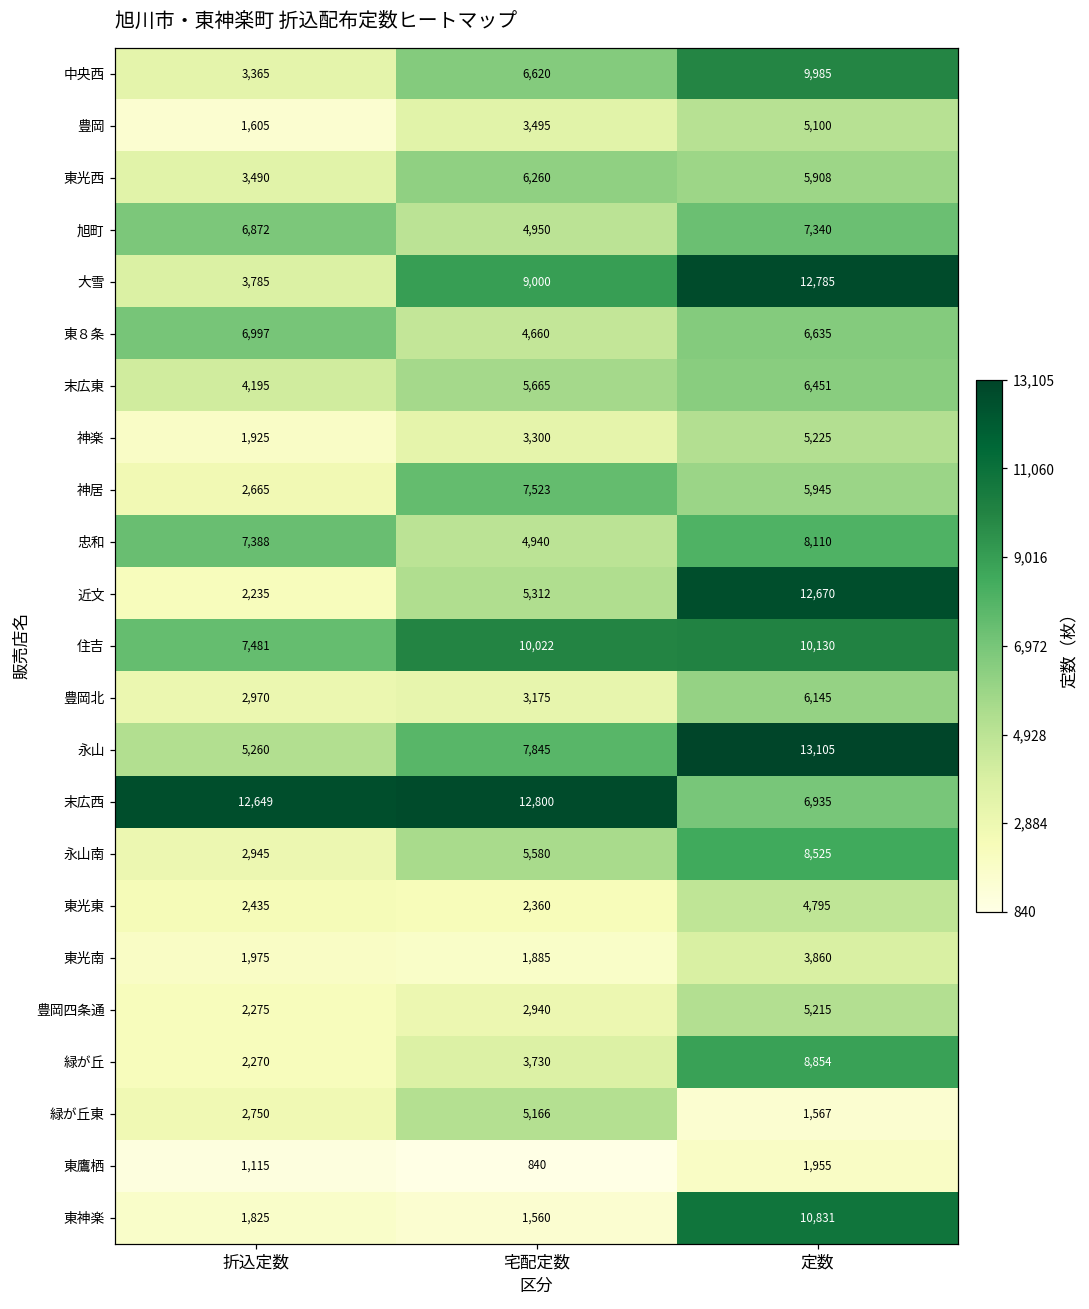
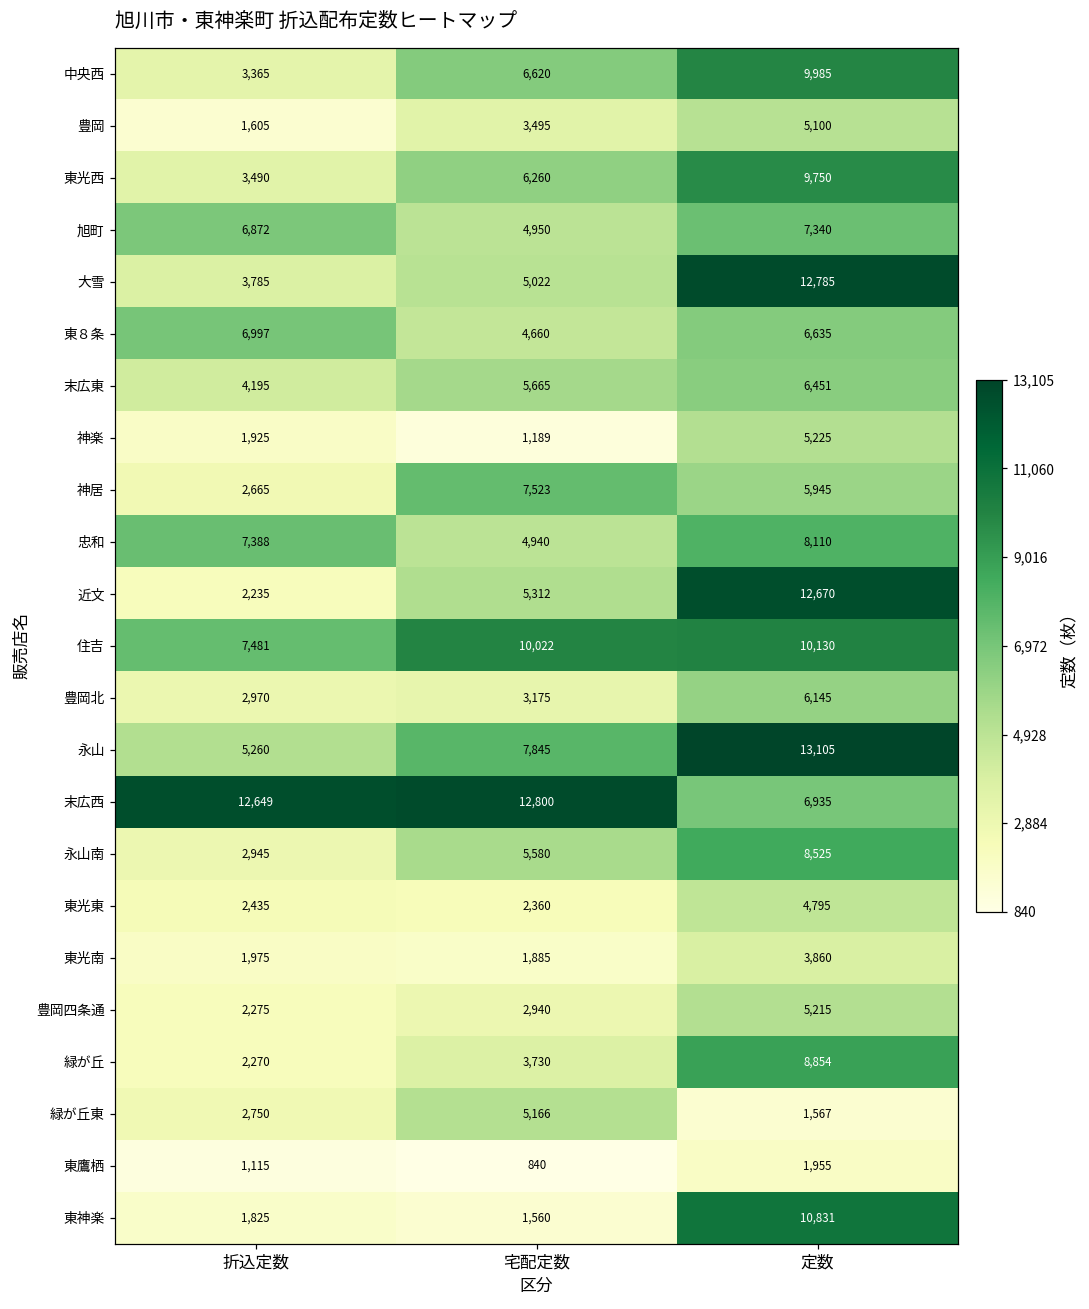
東光西, 定数: 5,908 -> 9,750
大雪, 宅配定数: 9,000 -> 5,022
神楽, 宅配定数: 3,300 -> 1,189
